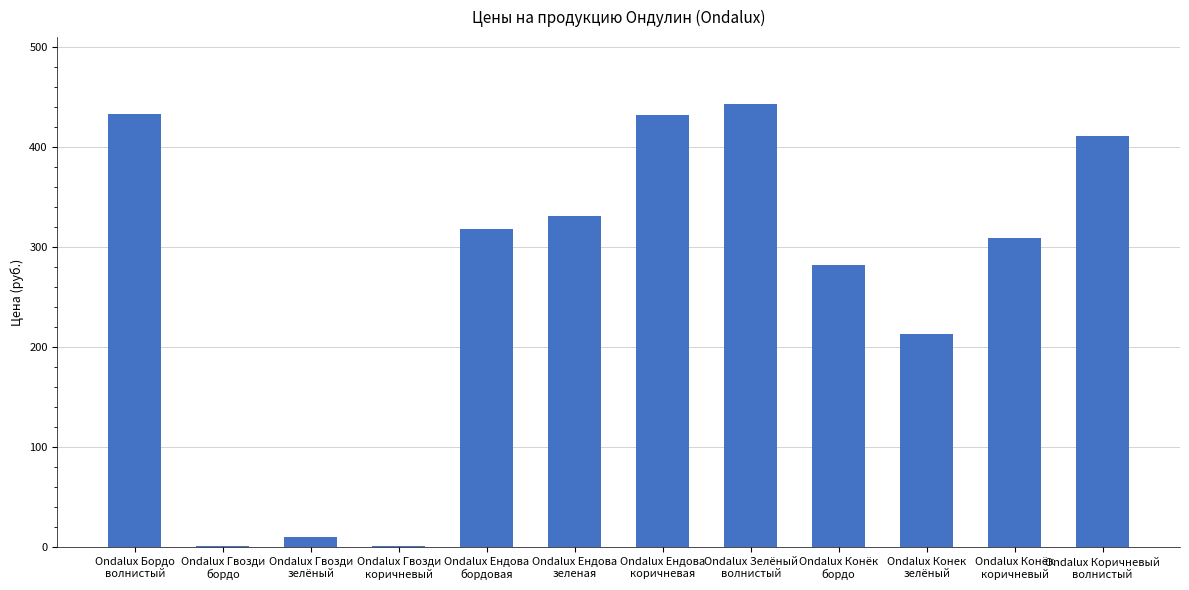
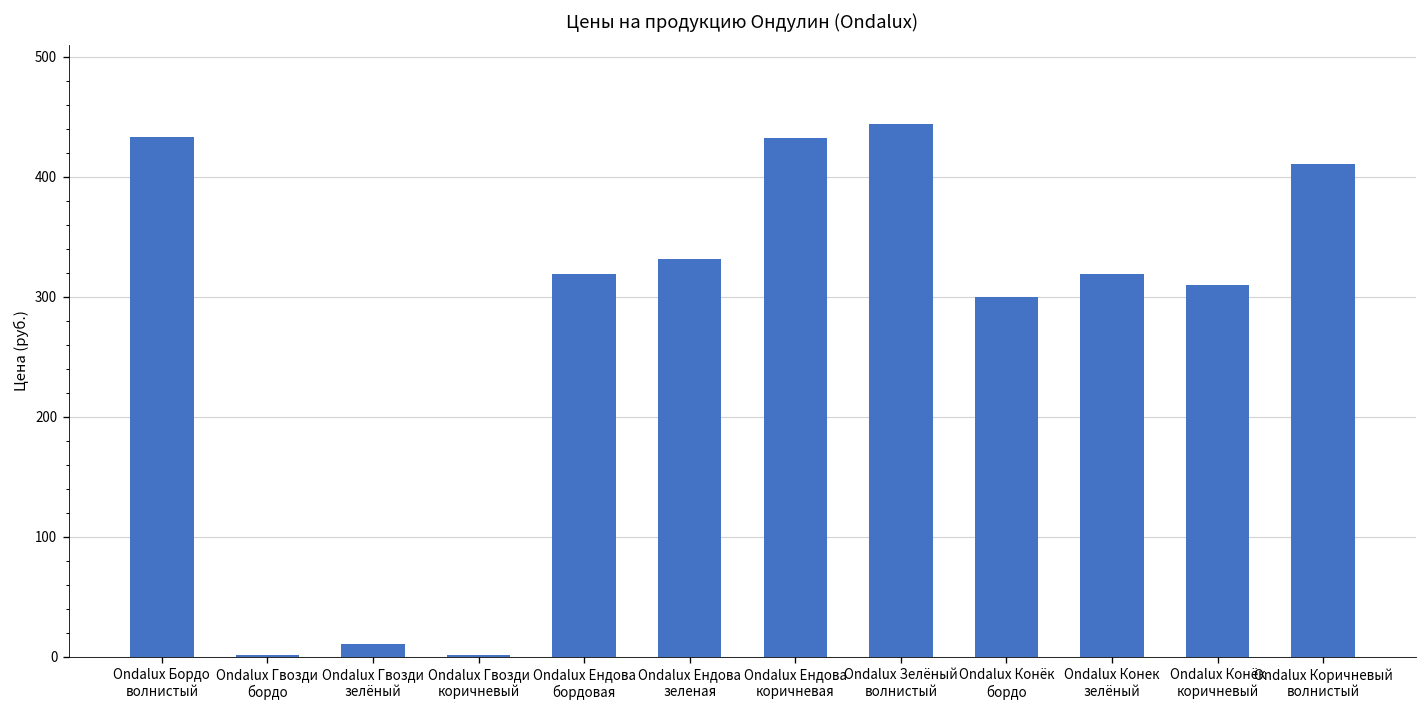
Ondalux Конёк бордо: 282 -> 299
Ondalux Конек зелёный: 213 -> 319
